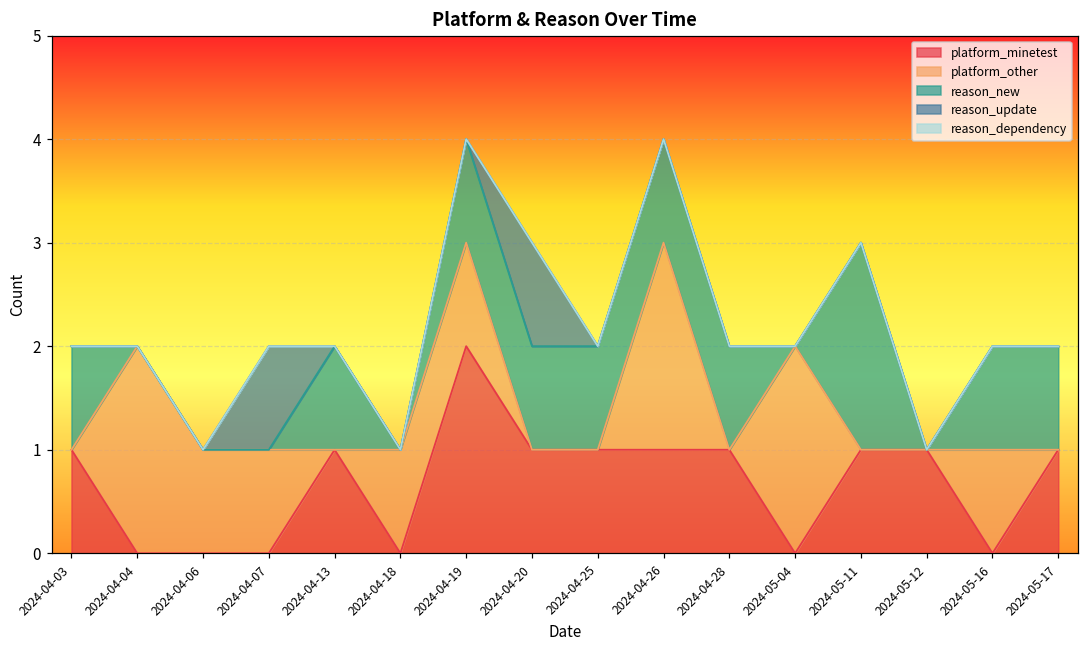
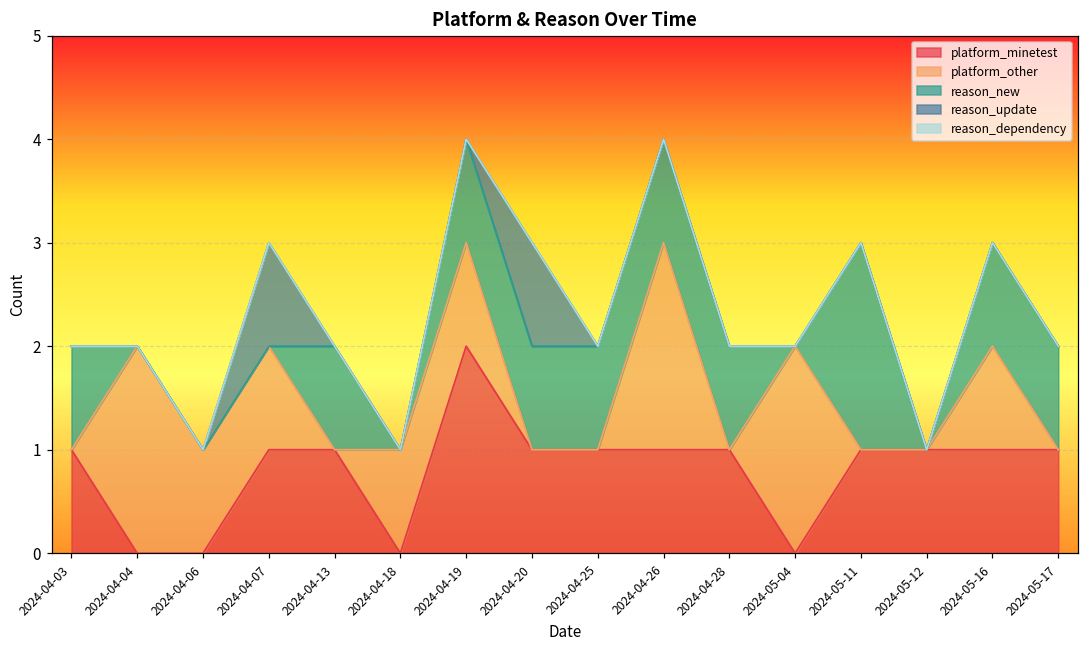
platform_minetest, 2024-04-07: 0 -> 1
platform_minetest, 2024-05-16: 0 -> 1
